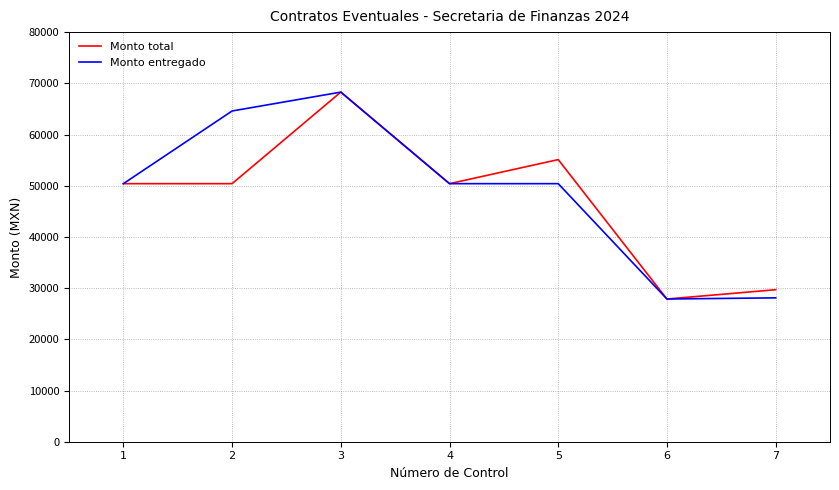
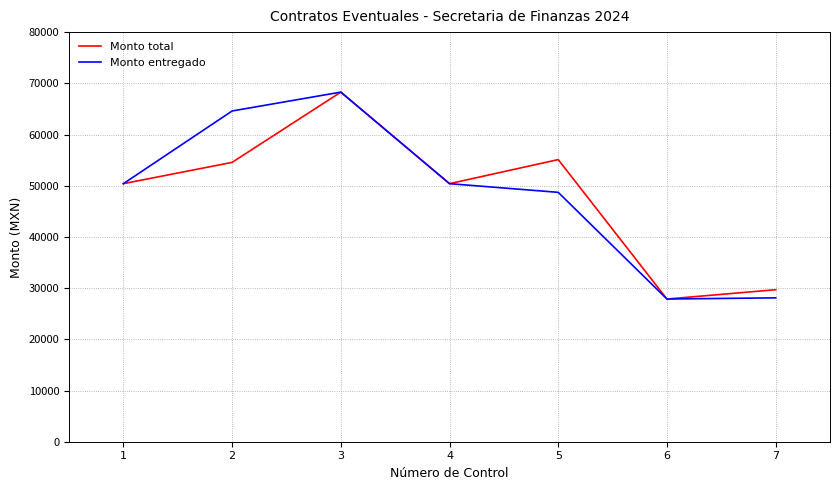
Monto total, 2: 50000 -> 55000
Monto entregado, 5: 50000 -> 49000
